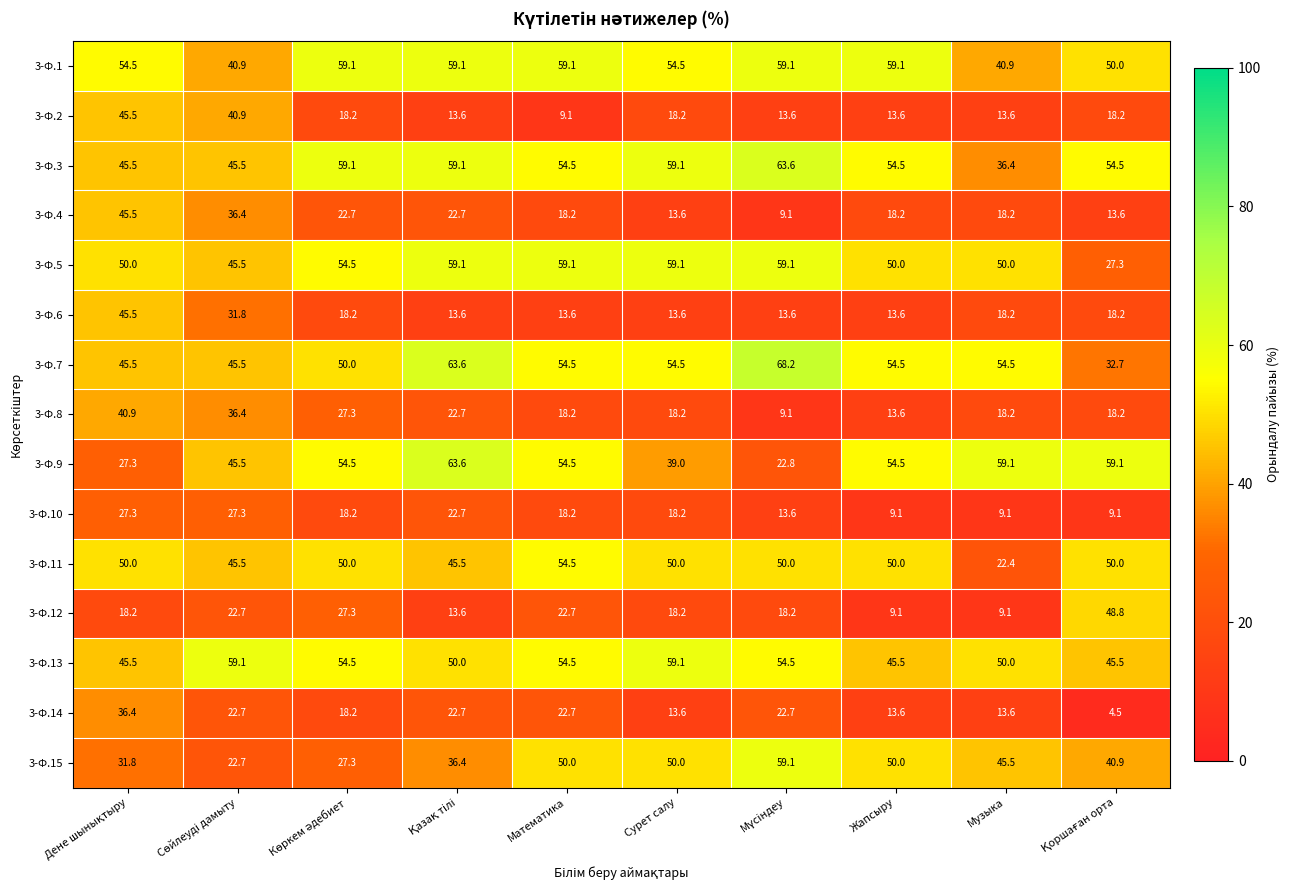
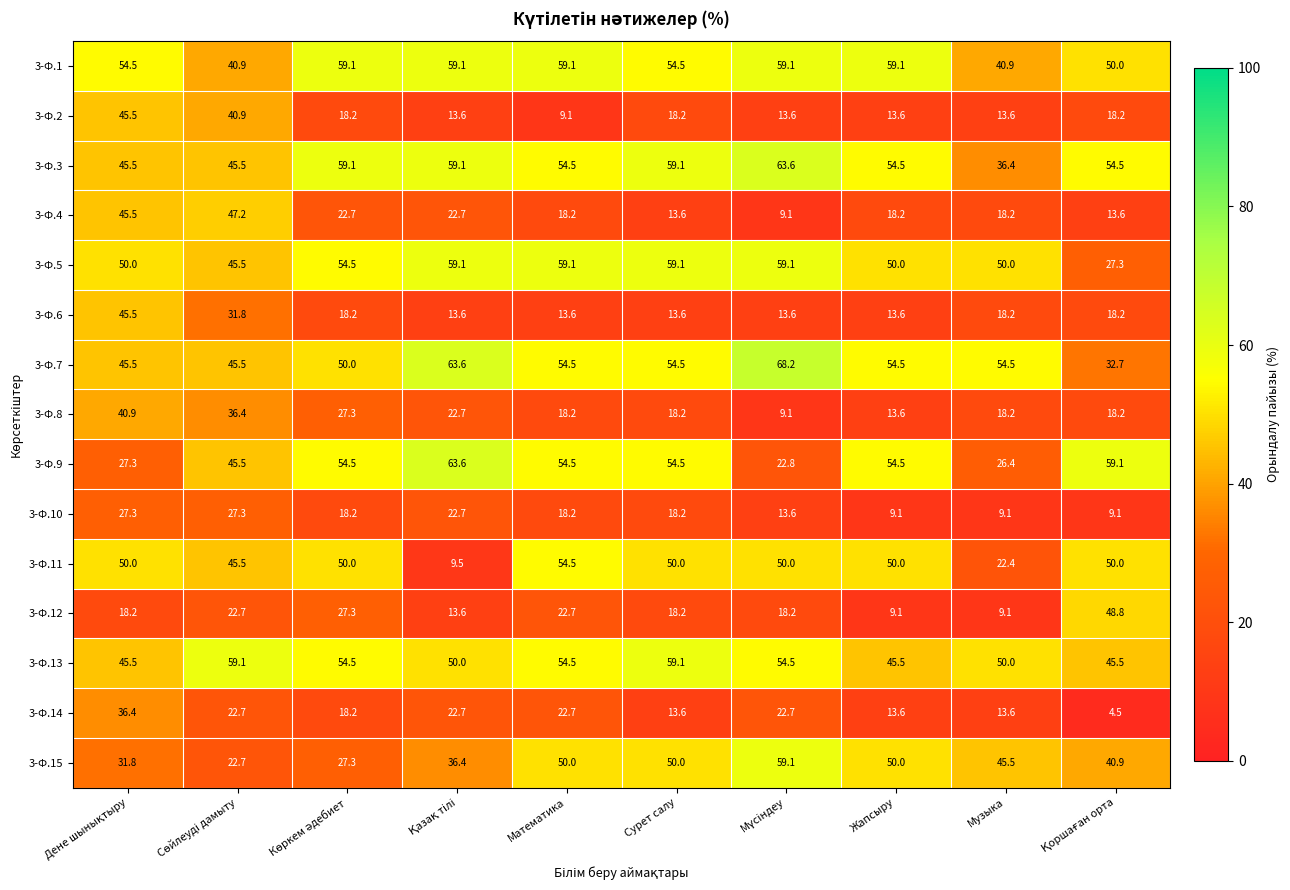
3-Ф.4, Сөйлеуді дамыту: 36.4 -> 47.2
3-Ф.9, Сурет салу: 39.0 -> 54.5
3-Ф.9, Музыка: 59.1 -> 26.4
3-Ф.11, Қазақ тілі: 45.5 -> 9.5
